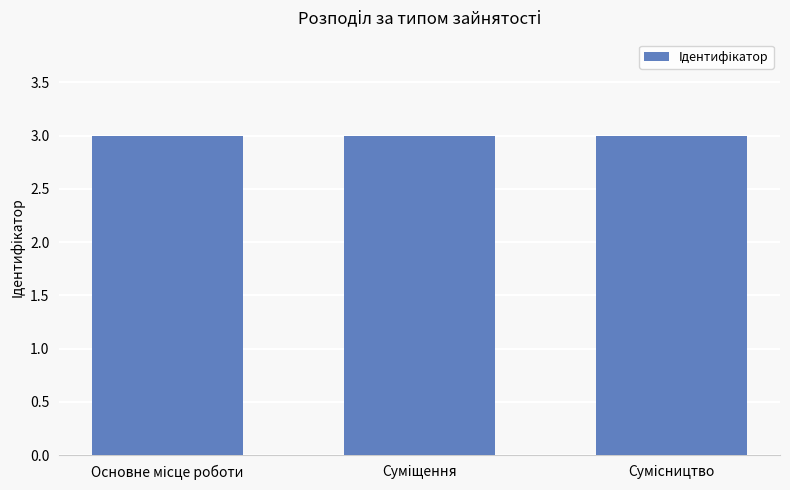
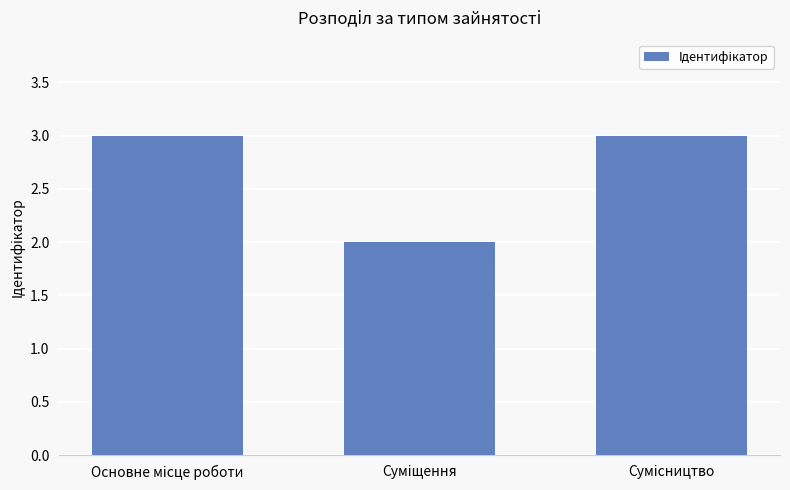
Суміщення: 3 -> 2
